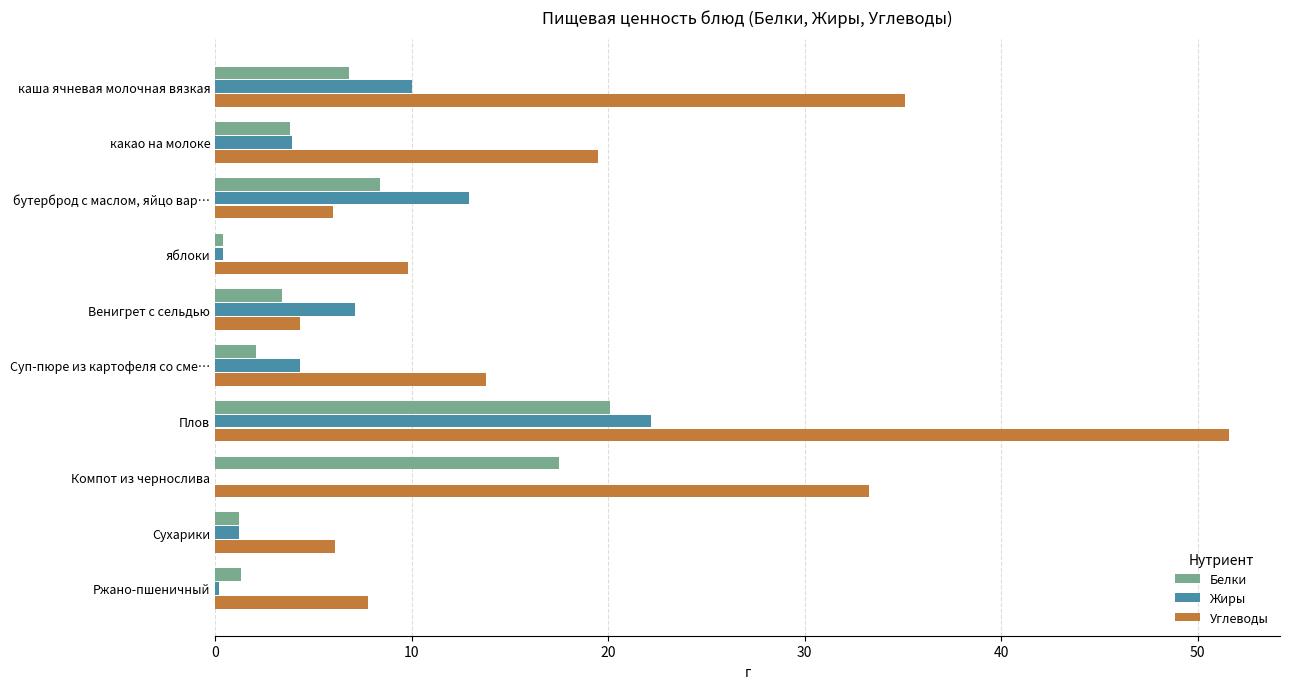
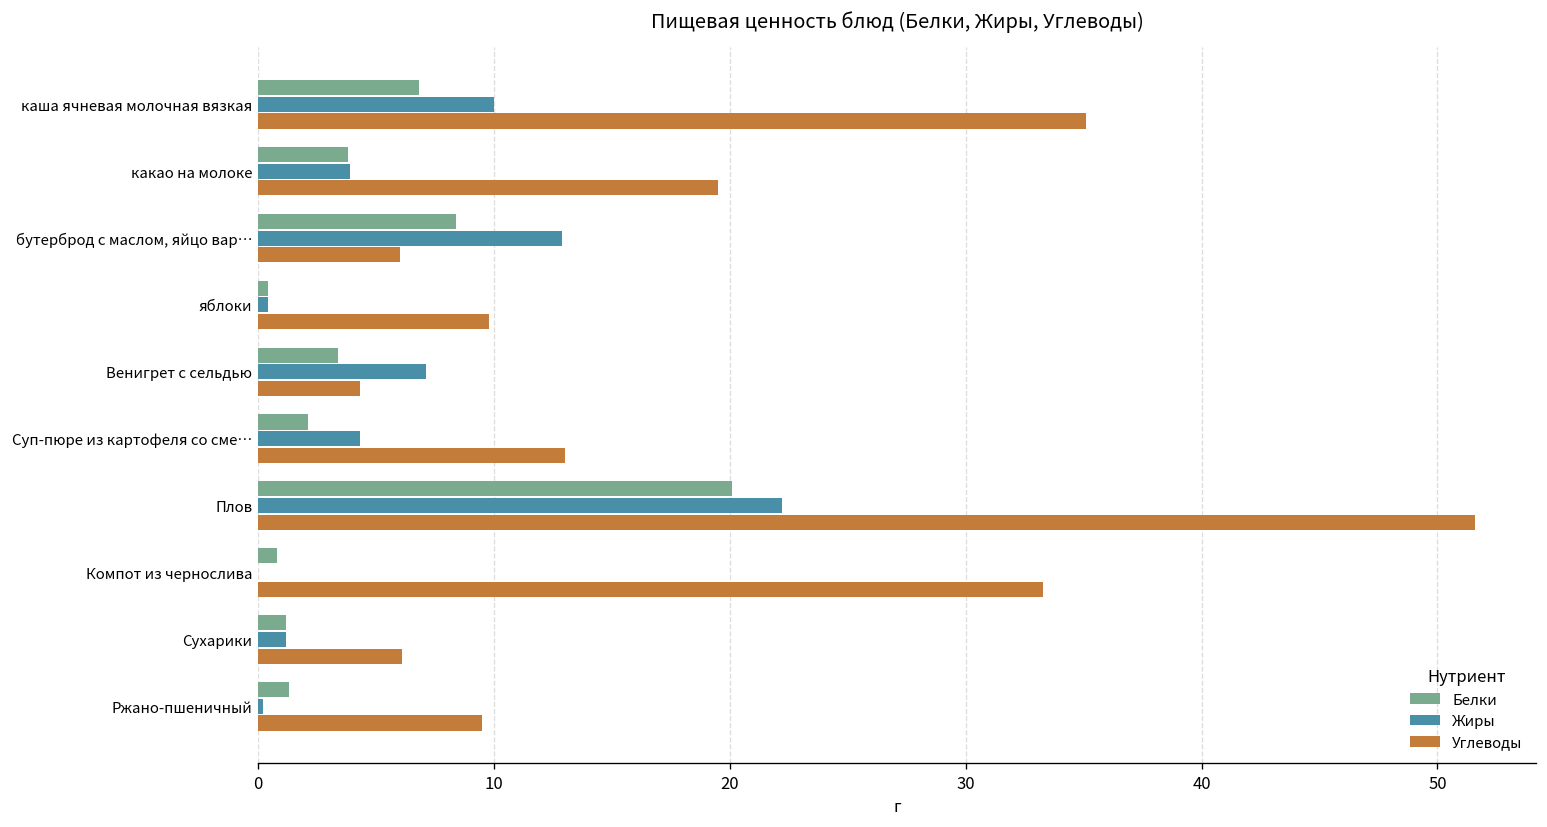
Углеводы, Суп-пюре из картофеля со сме…: 13.8 -> 13.0
Белки, Компот из чернослива: 17.5 -> 0.8
Углеводы, Ржано-пшеничный: 7.8 -> 9.5
